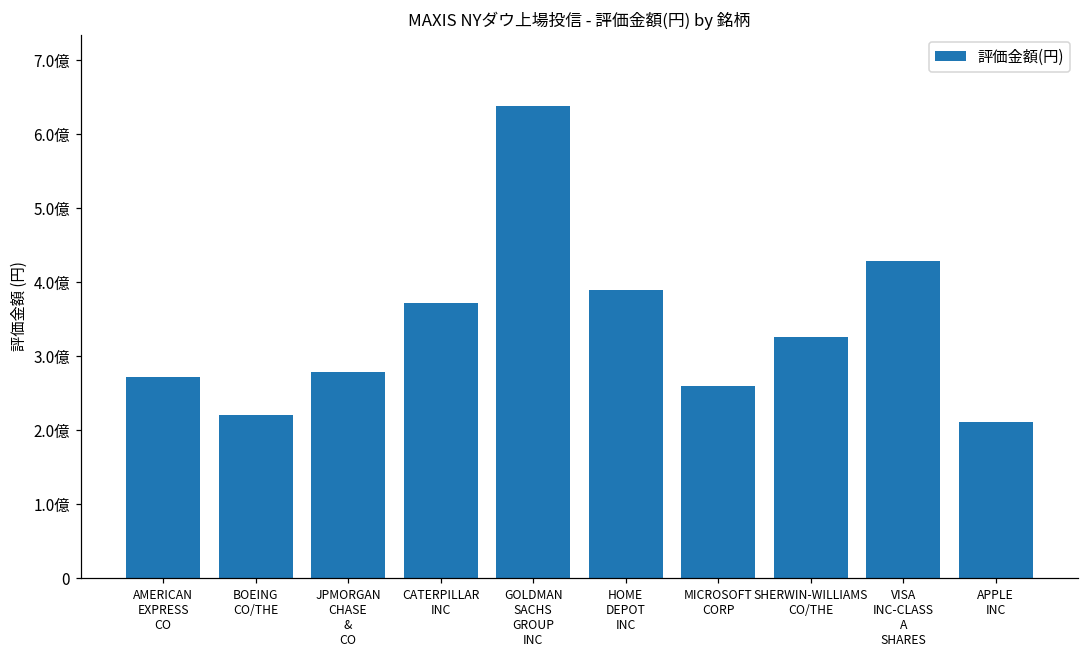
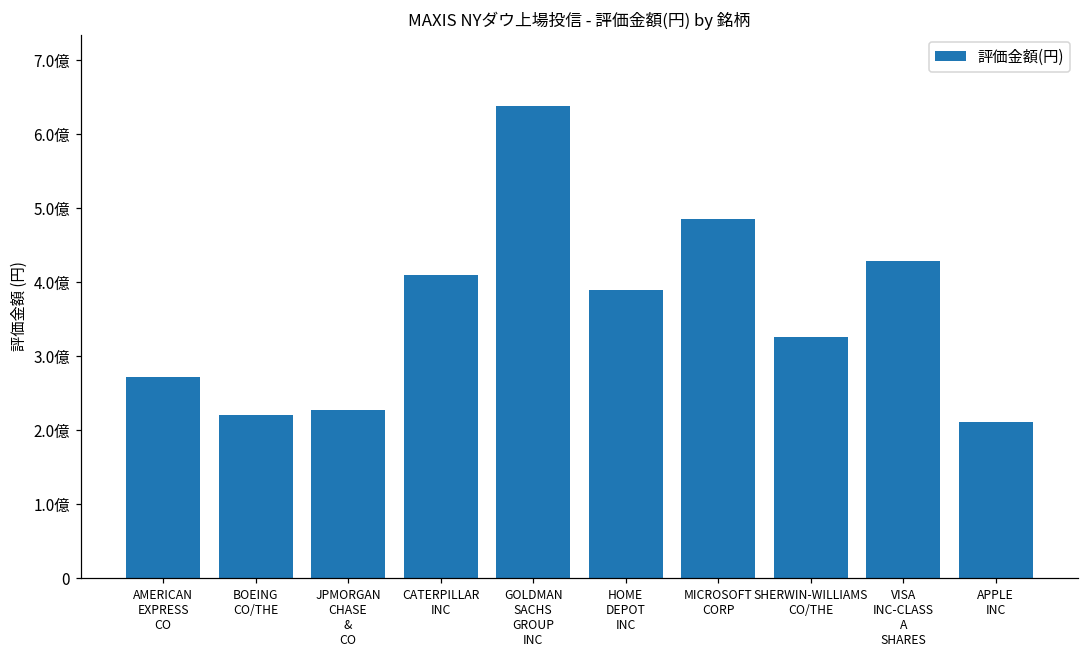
JPMORGAN CHASE & CO: 2.8億 -> 2.3億
CATERPILLAR INC: 3.7億 -> 4.1億
MICROSOFT CORP: 2.6億 -> 4.9億
